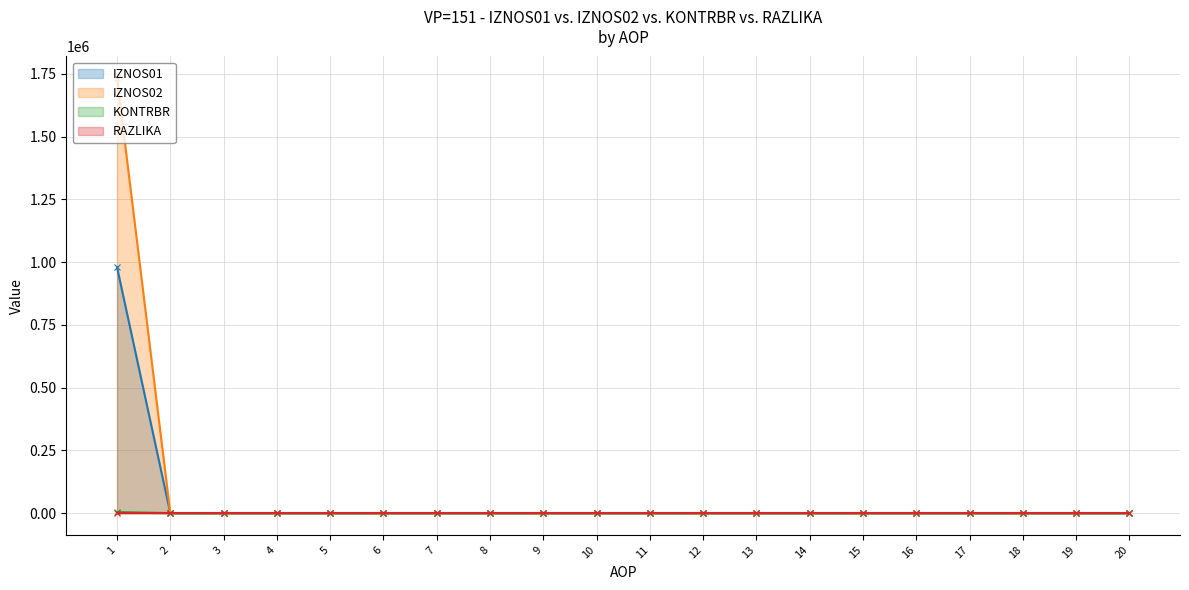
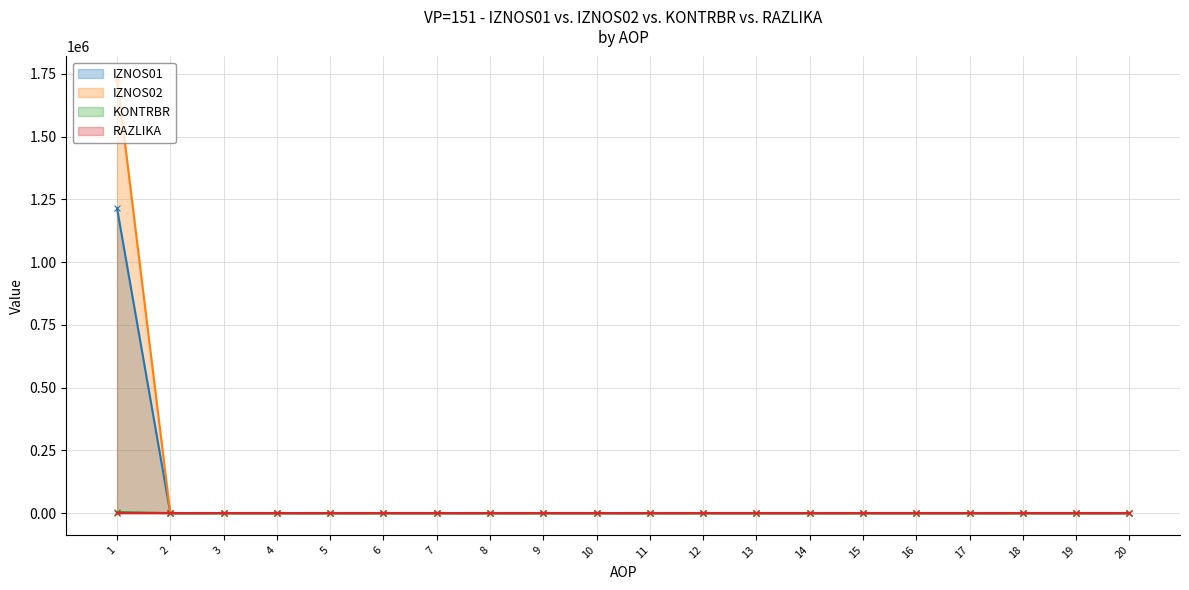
IZNOS01, 1: 980000 -> 1220000
